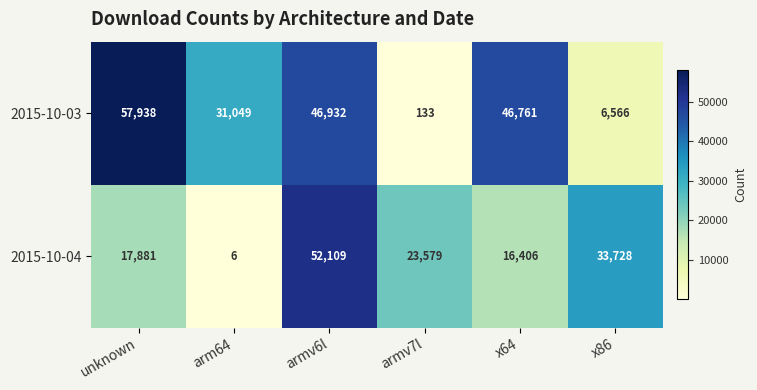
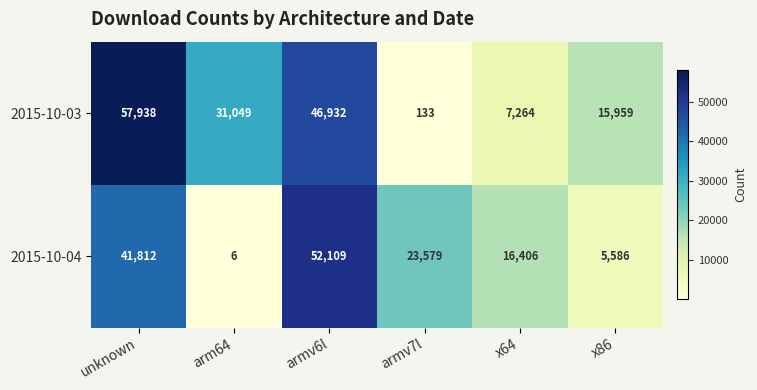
2015-10-03, x64: 46,761 -> 7,264
2015-10-03, x86: 6,566 -> 15,959
2015-10-04, unknown: 17,881 -> 41,812
2015-10-04, x86: 33,728 -> 5,586
